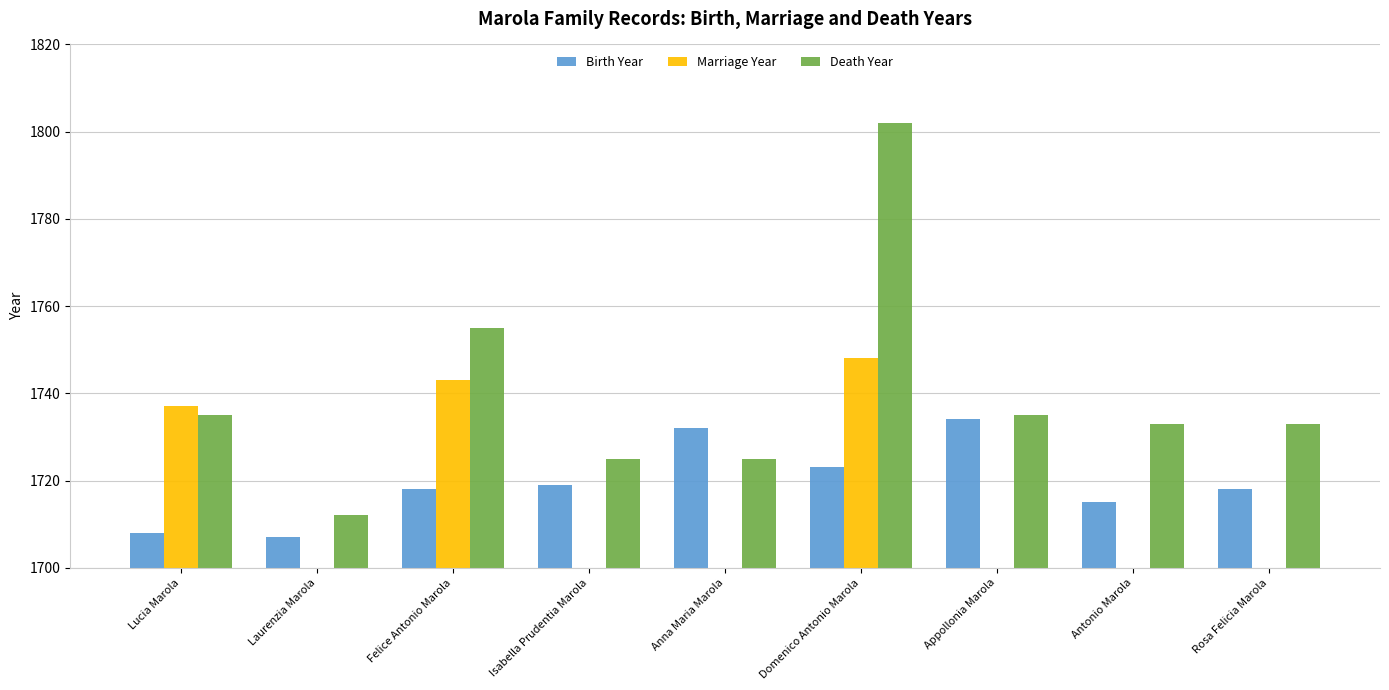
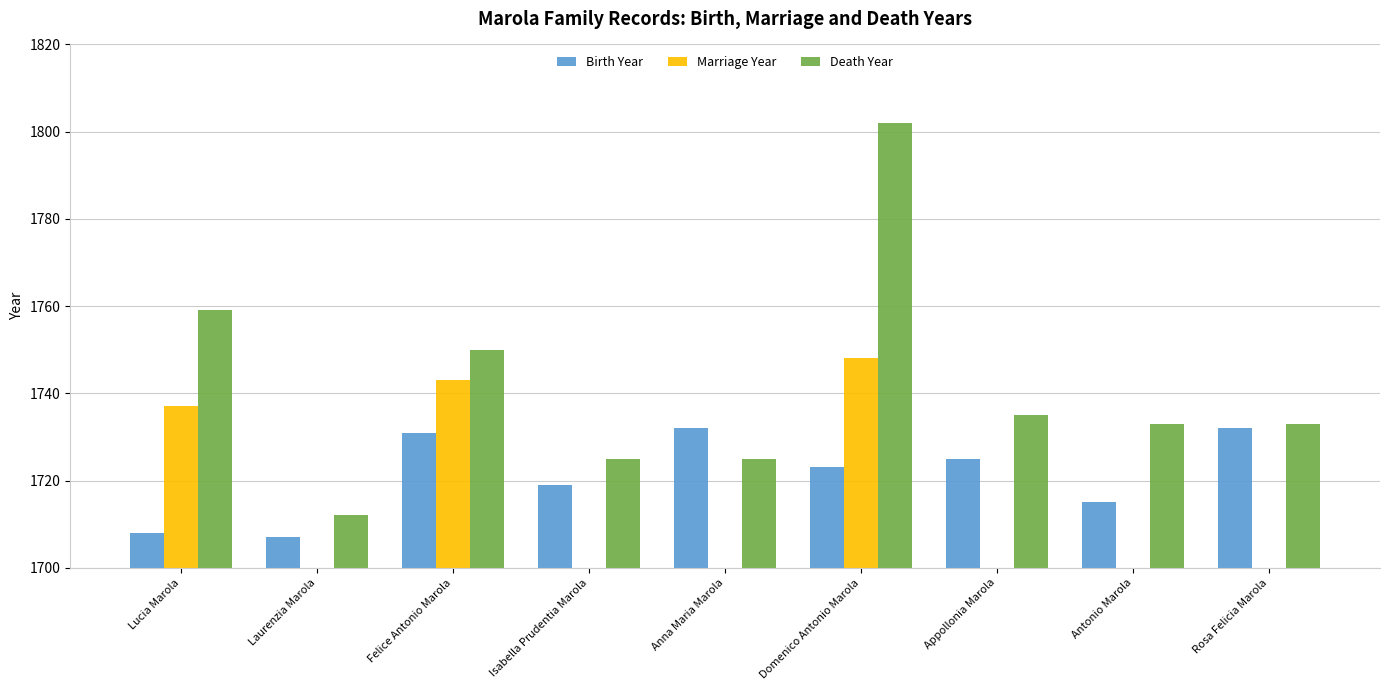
Death Year, Lucia Marola: 1735 -> 1759
Birth Year, Felice Antonio Marola: 1718 -> 1731
Death Year, Felice Antonio Marola: 1755 -> 1750
Birth Year, Appollonia Marola: 1734 -> 1725
Birth Year, Rosa Felicia Marola: 1718 -> 1732
